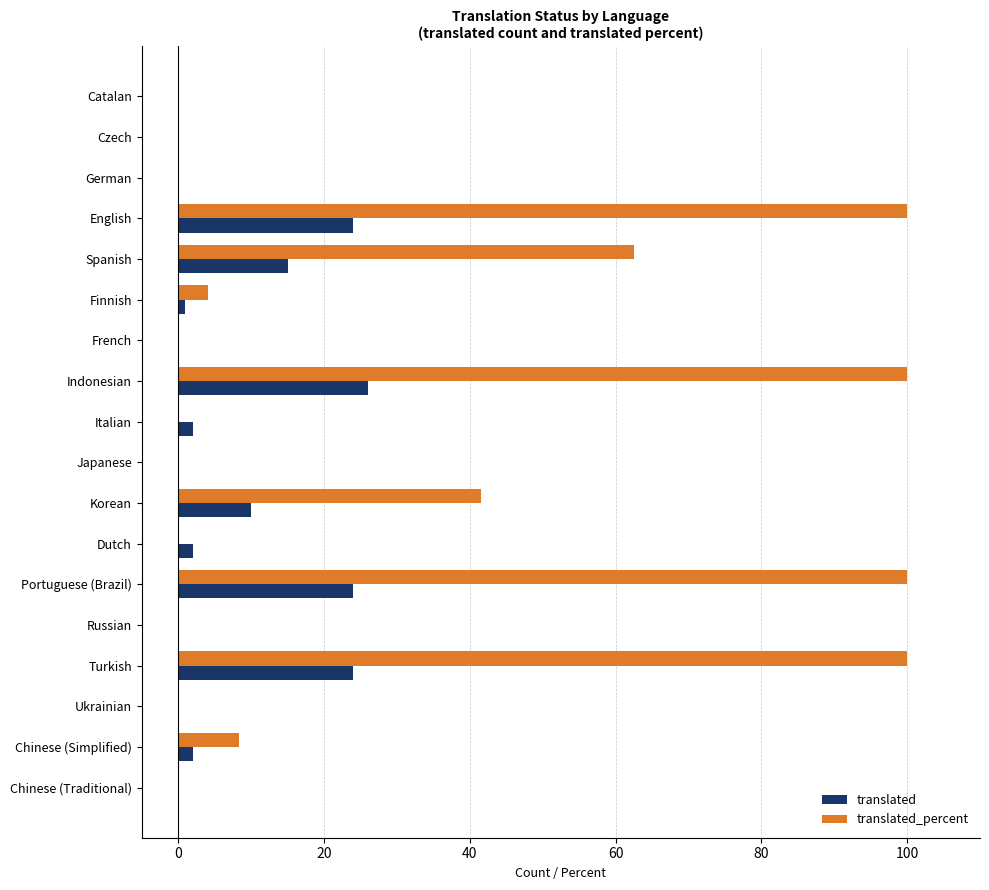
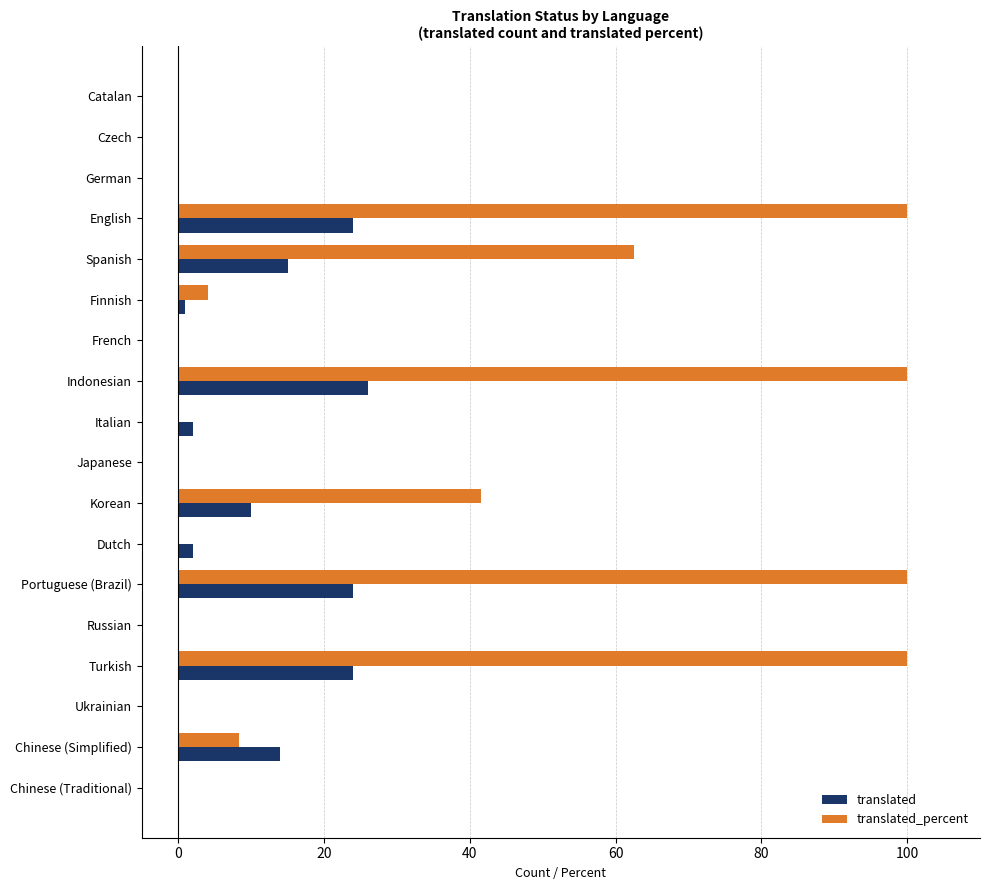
translated, Chinese (Simplified): 2 -> 14
